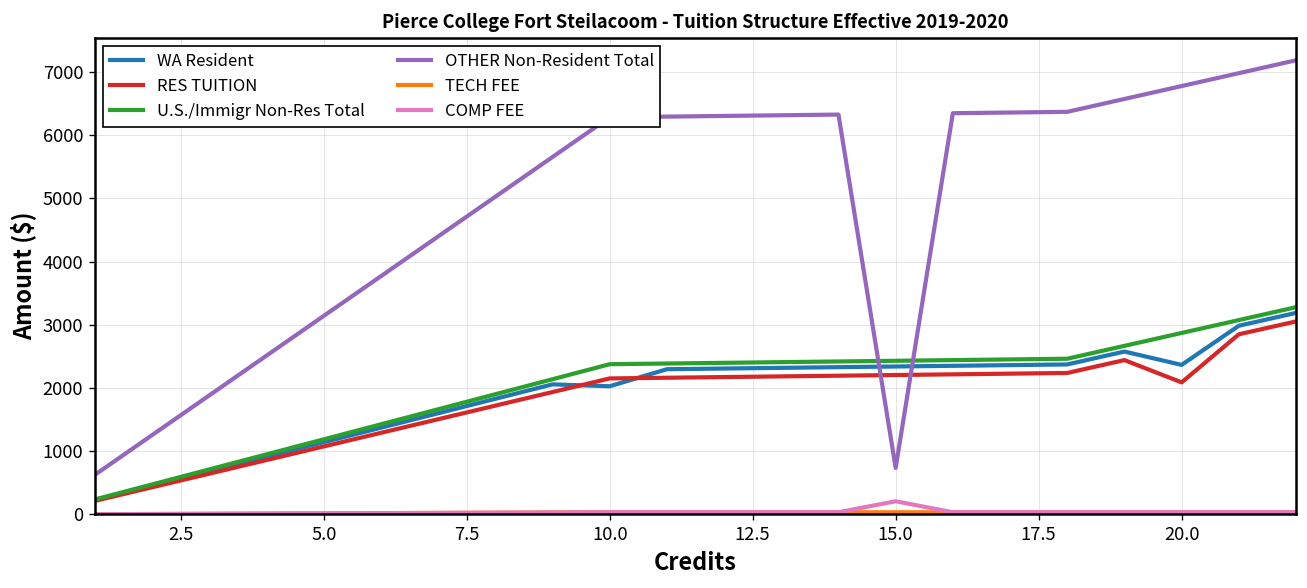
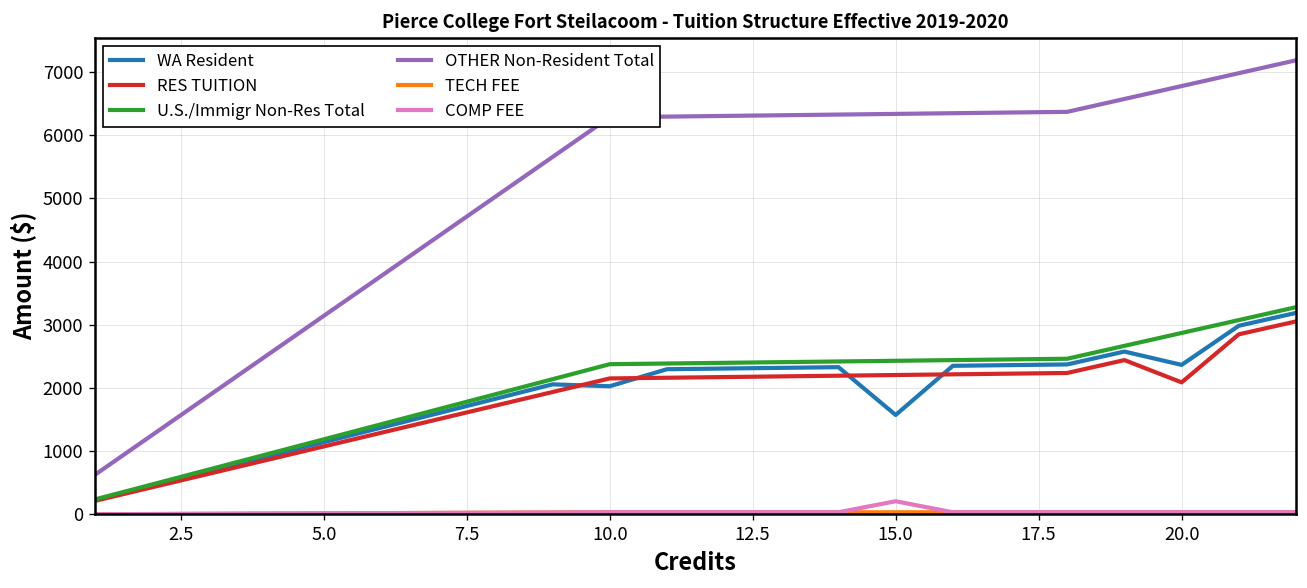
WA Resident, 15.0: 2300 -> 1600
OTHER Non-Resident Total, 15.0: 700 -> 6300
